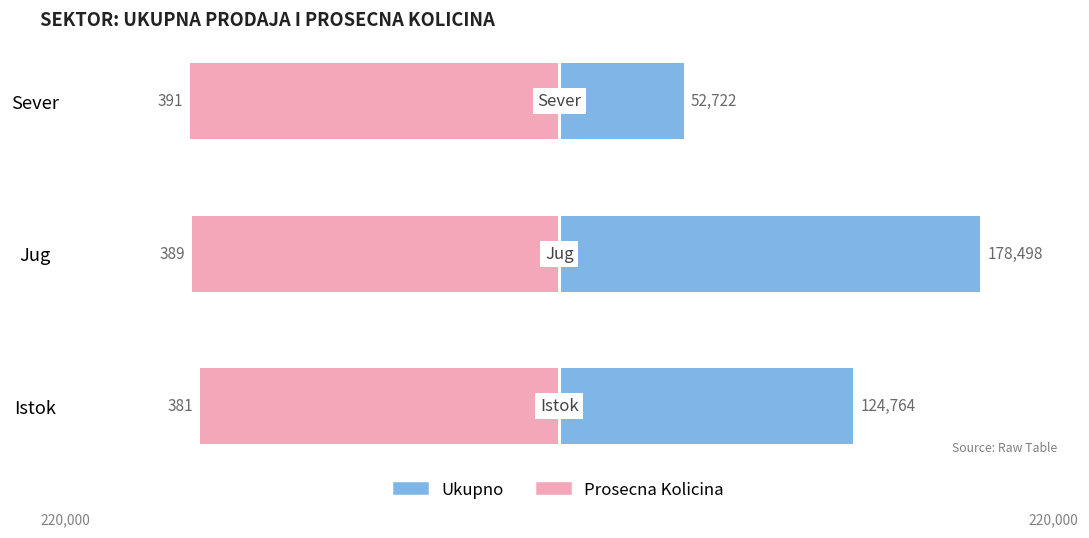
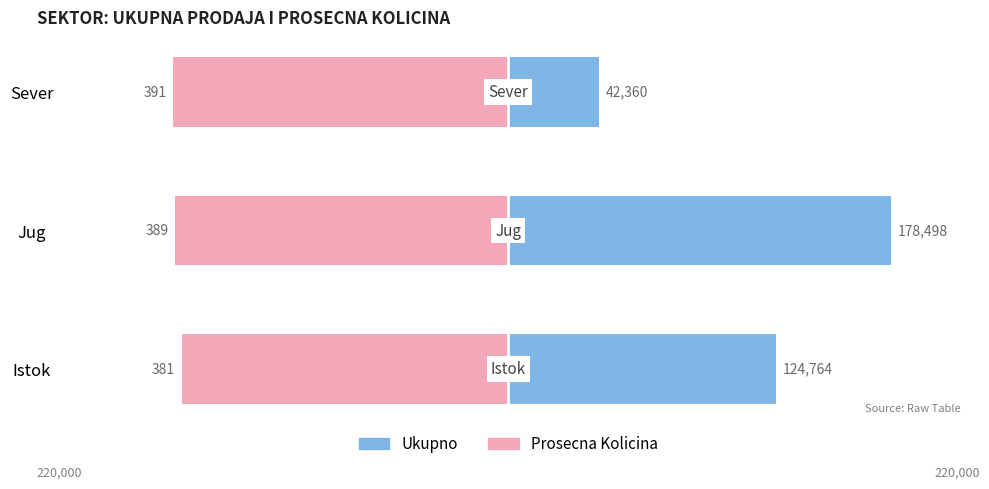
Ukupno, Sever: 52,722 -> 42,360
